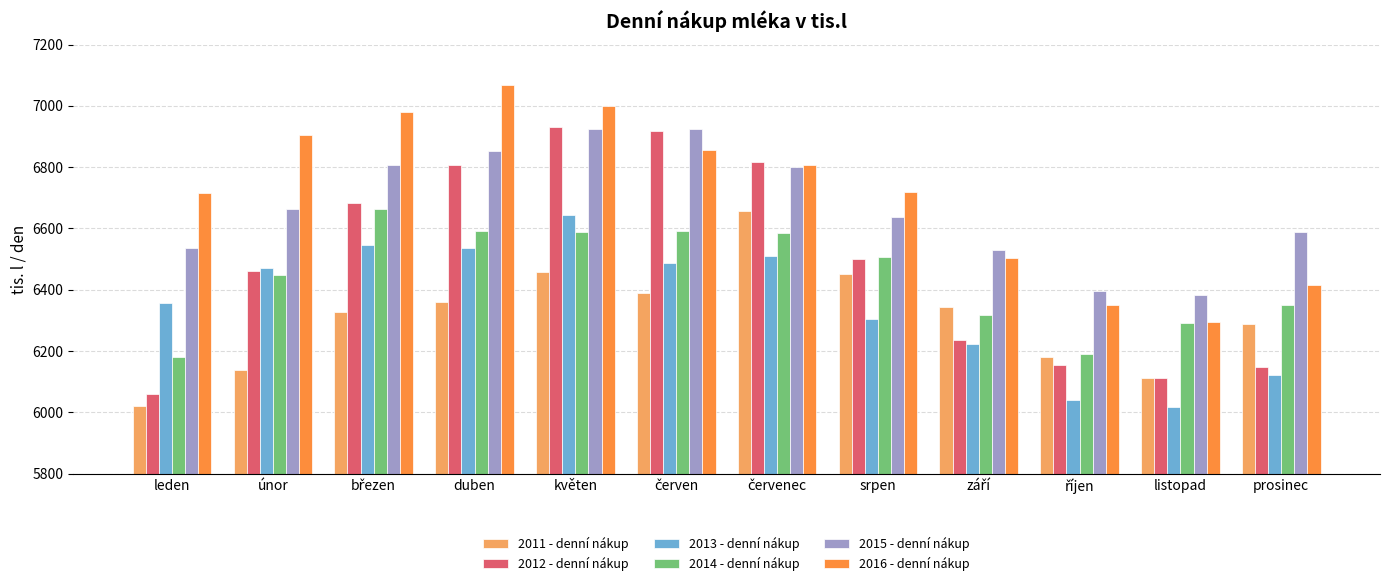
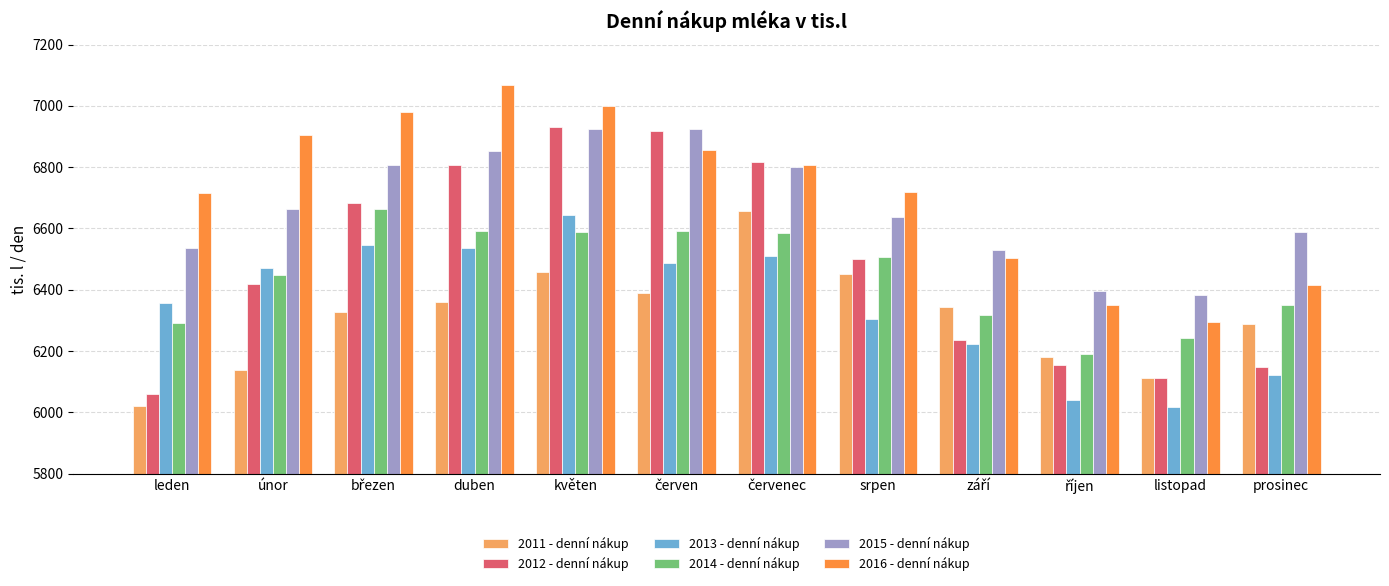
2014 - denní nákup, leden: 6180 -> 6290
2012 - denní nákup, únor: 6460 -> 6420
2014 - denní nákup, listopad: 6290 -> 6240
